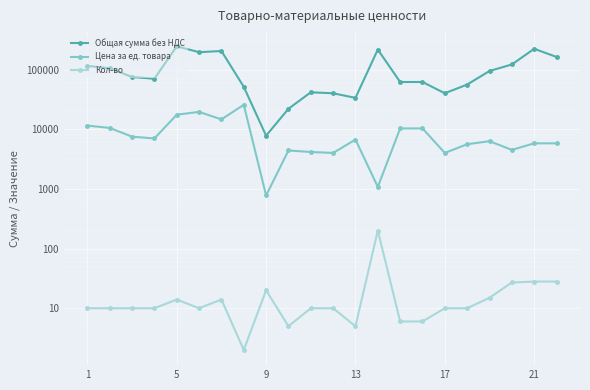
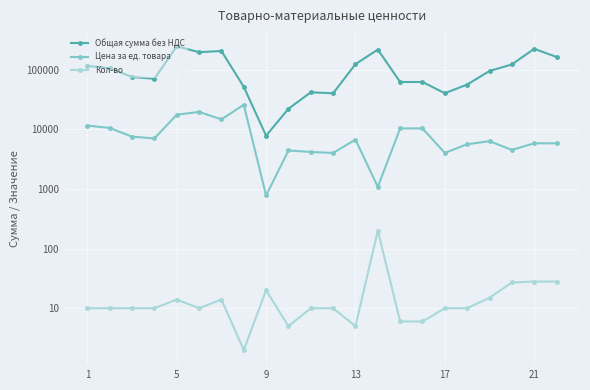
Общая сумма без НДС, 13: 30000 -> 120000
